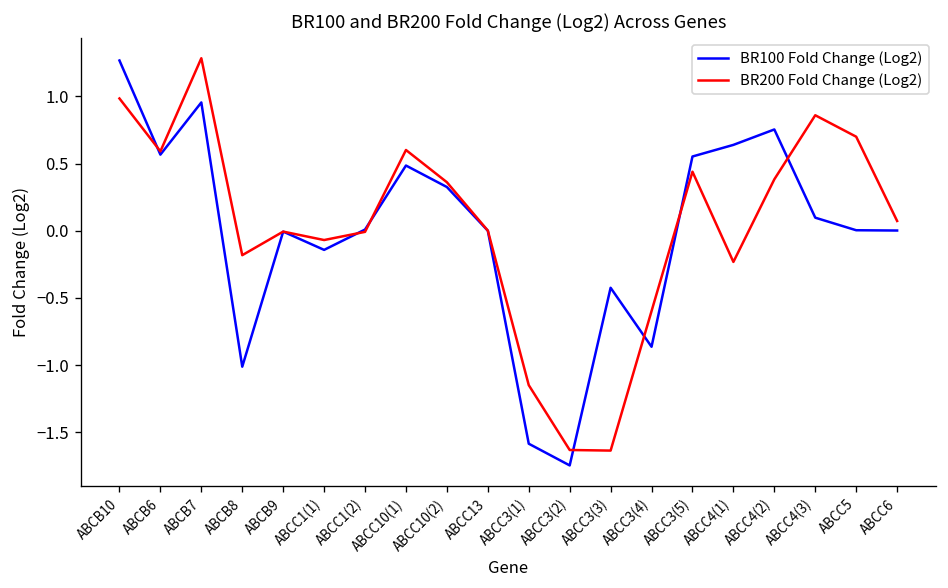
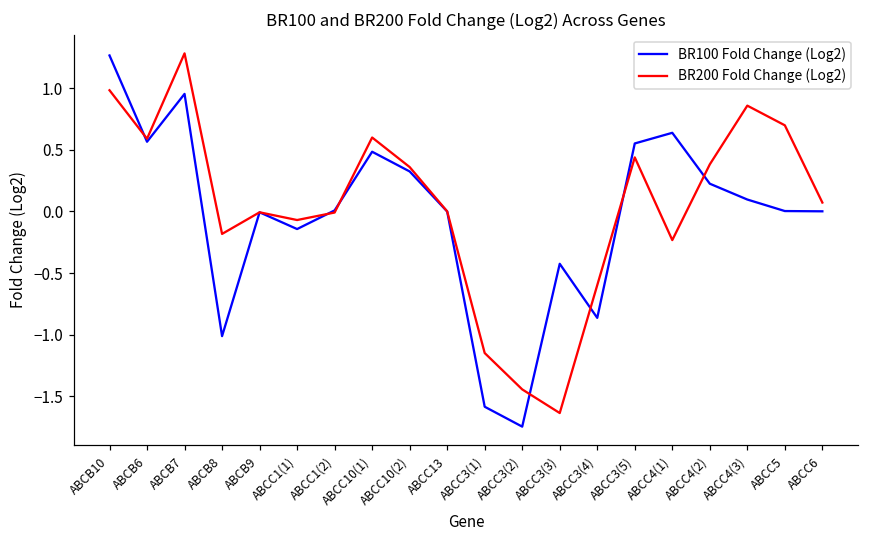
BR200 Fold Change (Log2), ABCC3(2): -1.63 -> -1.44
BR100 Fold Change (Log2), ABCC4(2): 0.75 -> 0.23
